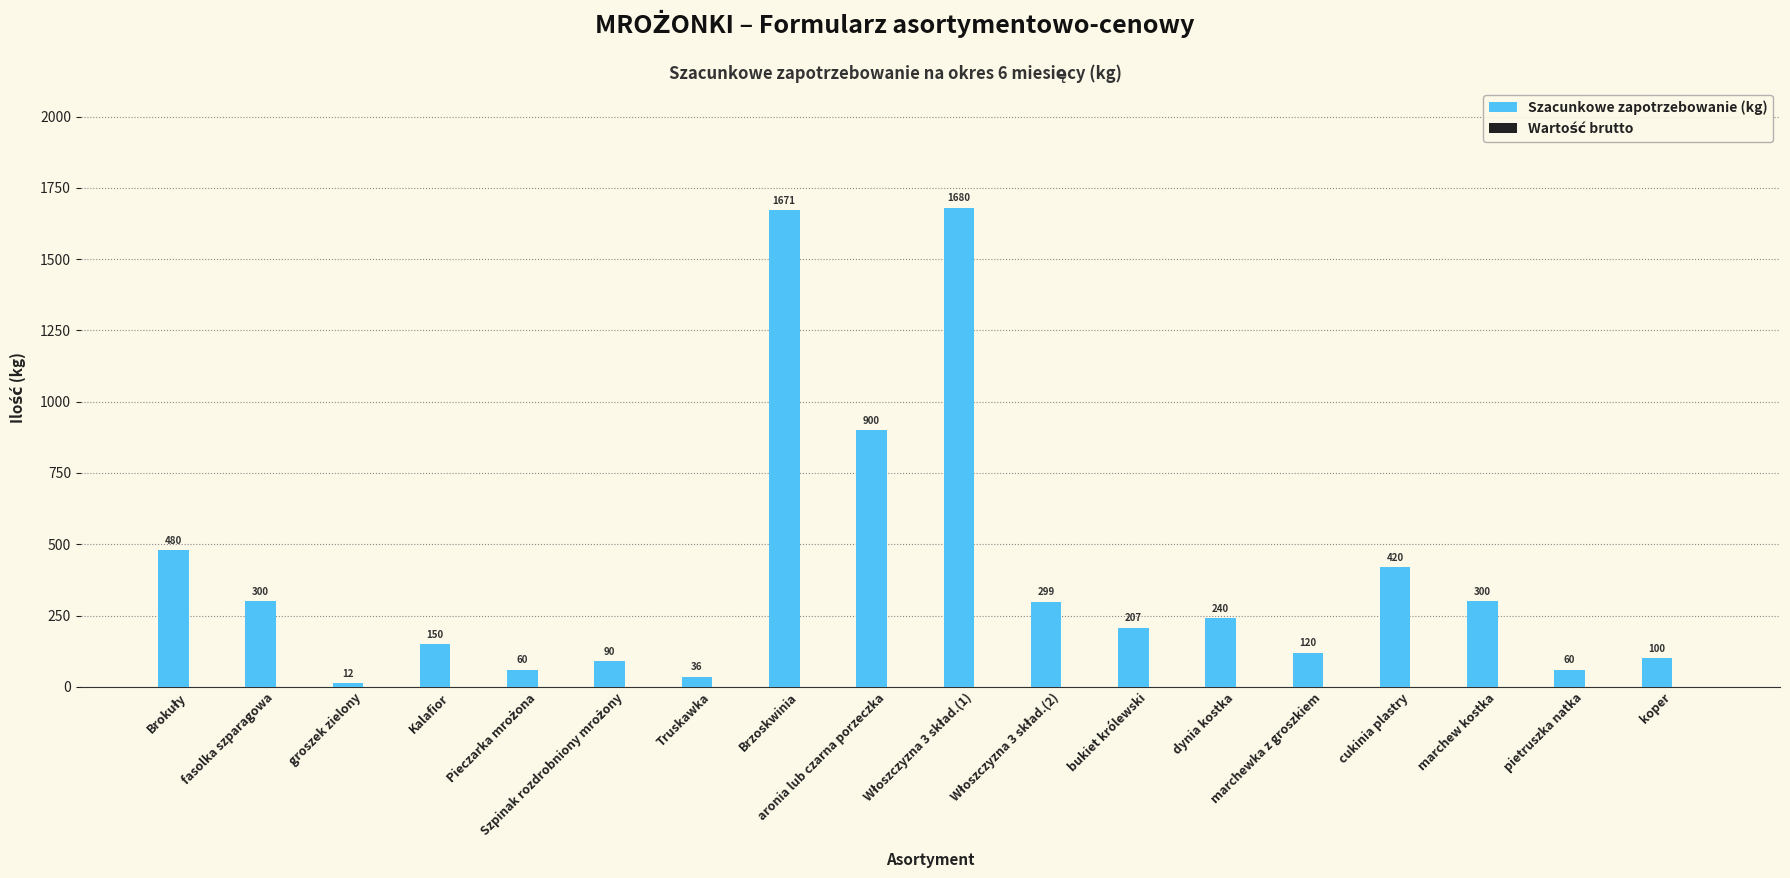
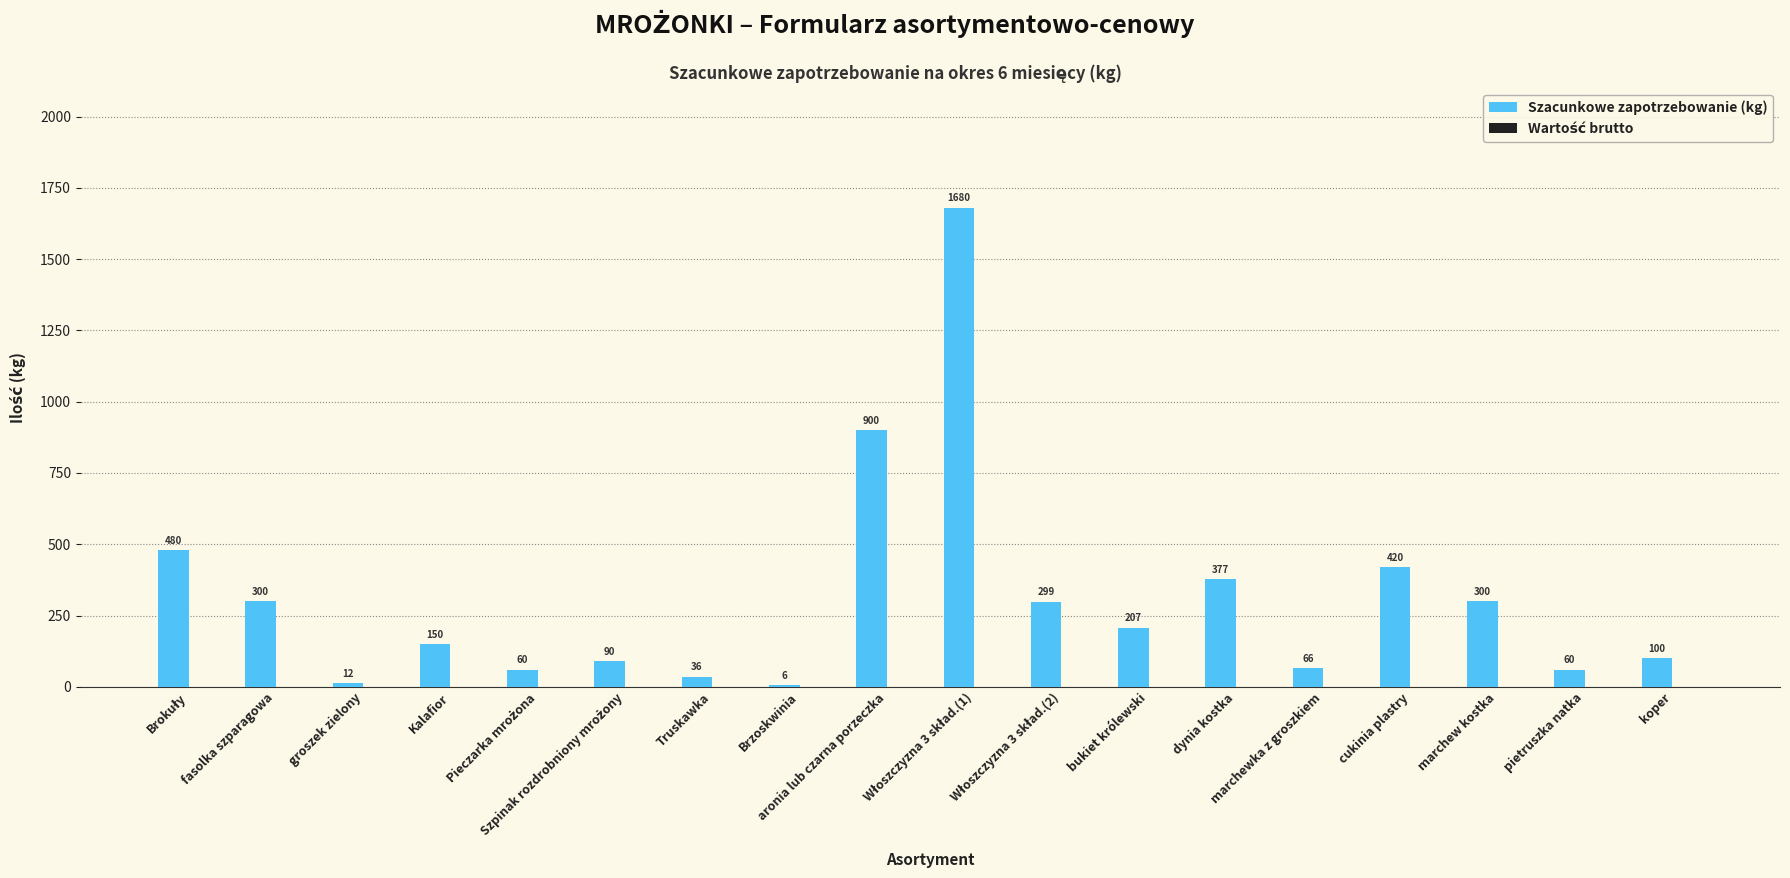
Szacunkowe zapotrzebowanie (kg), Brzoskwinia: 1671 -> 6
Szacunkowe zapotrzebowanie (kg), dynia kostka: 240 -> 377
Szacunkowe zapotrzebowanie (kg), marchewka z groszkiem: 120 -> 66
